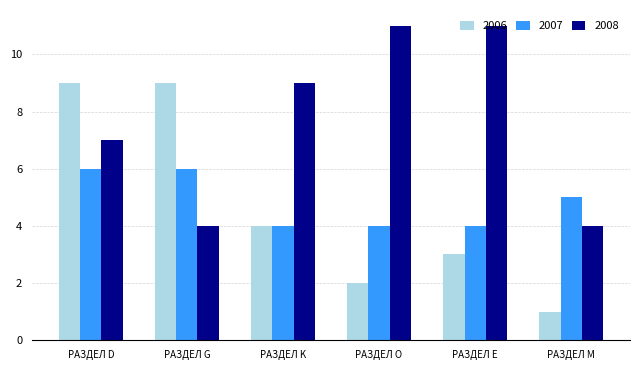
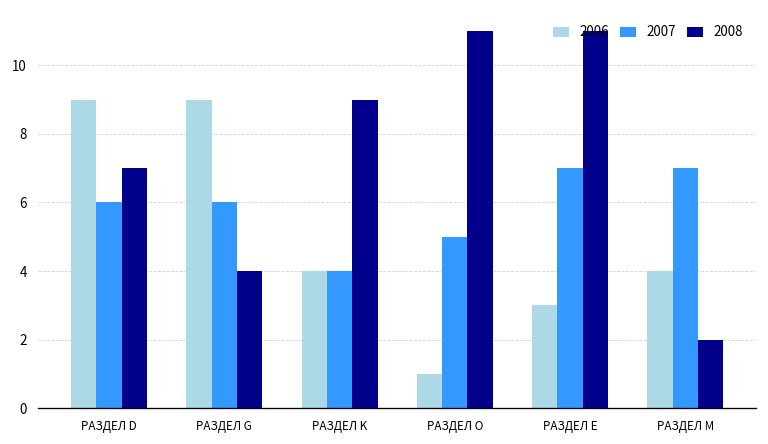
2006, РАЗДЕЛ O: 2 -> 1
2007, РАЗДЕЛ O: 4 -> 5
2007, РАЗДЕЛ E: 4 -> 7
2006, РАЗДЕЛ M: 1 -> 4
2007, РАЗДЕЛ M: 5 -> 7
2008, РАЗДЕЛ M: 4 -> 2
